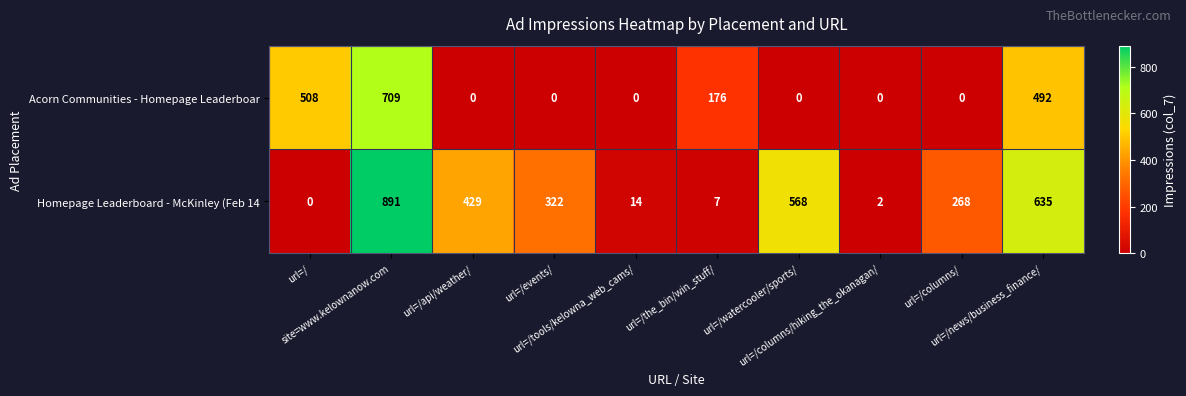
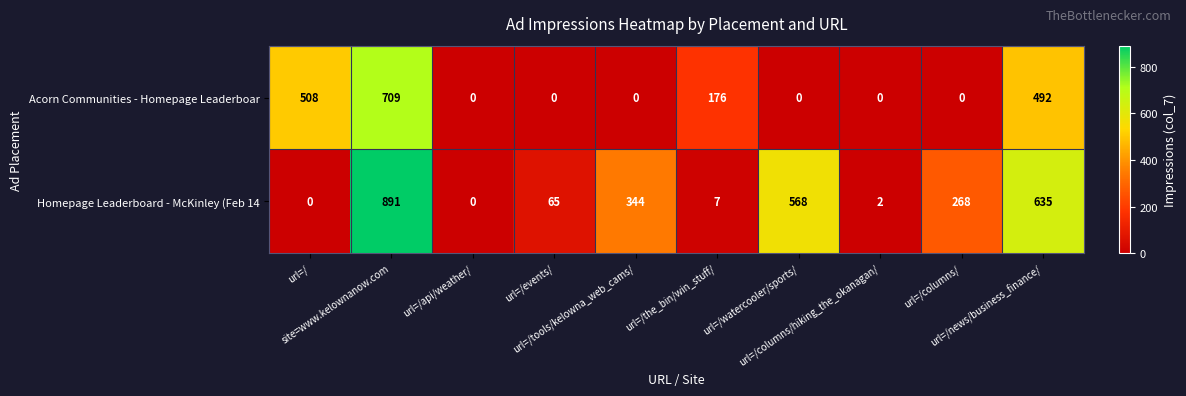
Homepage Leaderboard - McKinley (Feb 14, url=/api/weather/: 429 -> 0
Homepage Leaderboard - McKinley (Feb 14, url=/events/: 322 -> 65
Homepage Leaderboard - McKinley (Feb 14, url=/tools/kelowna_web_cams/: 14 -> 344
